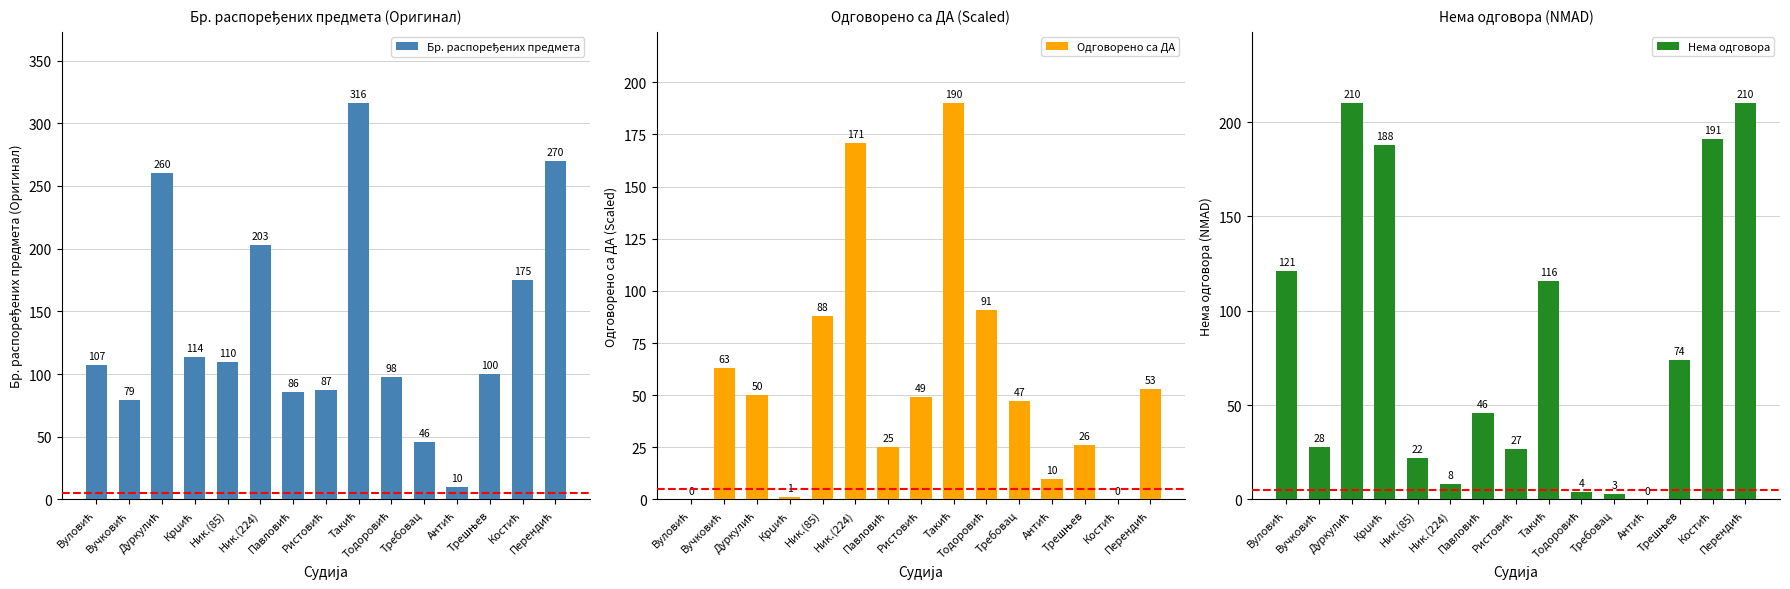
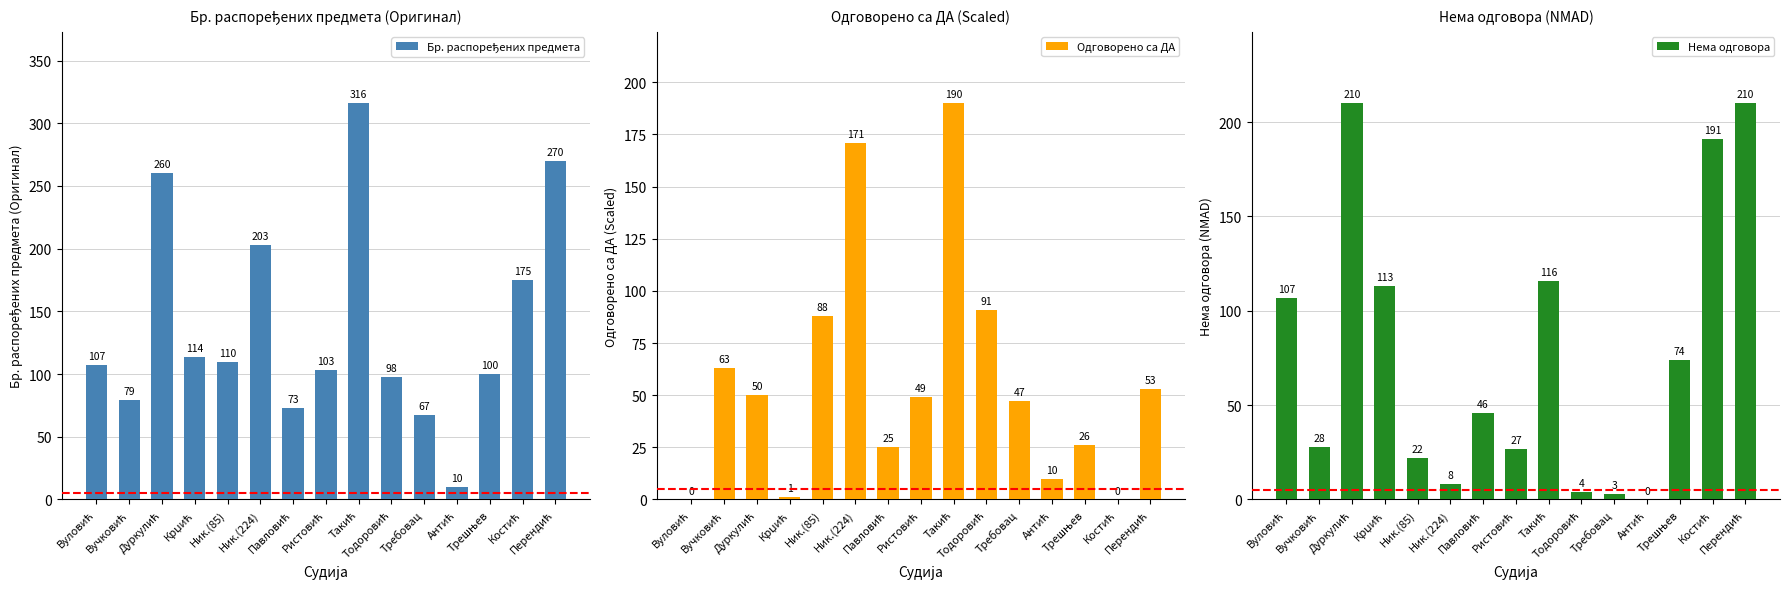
Бр. распоређених предмета (Оригинал), Павловић: 86 -> 73
Бр. распоређених предмета (Оригинал), Ристовић: 87 -> 103
Бр. распоређених предмета (Оригинал), Требовац: 46 -> 67
Нема одговора (NMAD), Вуловић: 121 -> 107
Нема одговора (NMAD), Крџић: 188 -> 113
